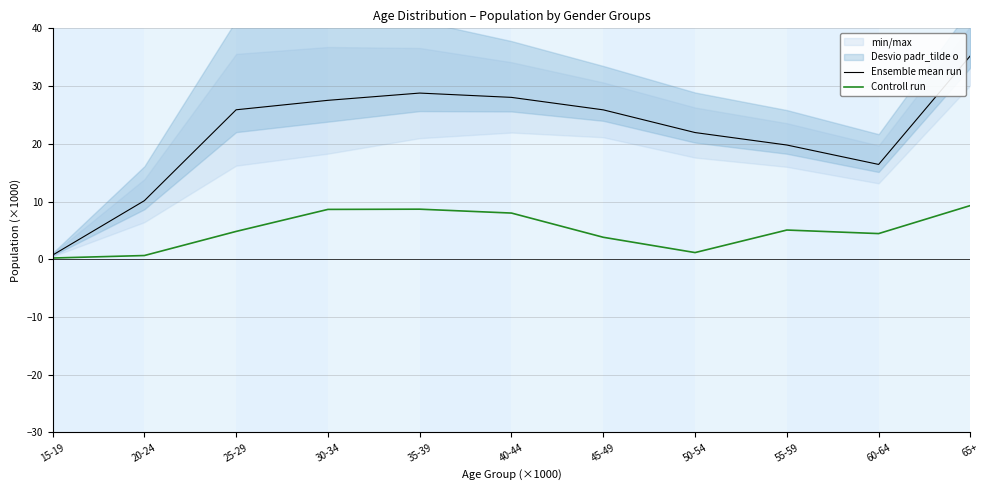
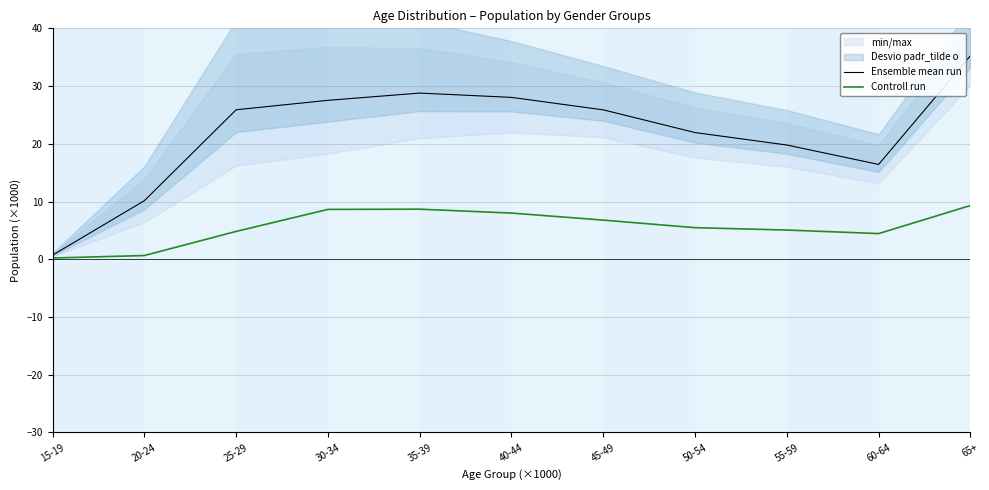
Controll run, 45-49: 4 -> 7
Controll run, 50-54: 1 -> 5
